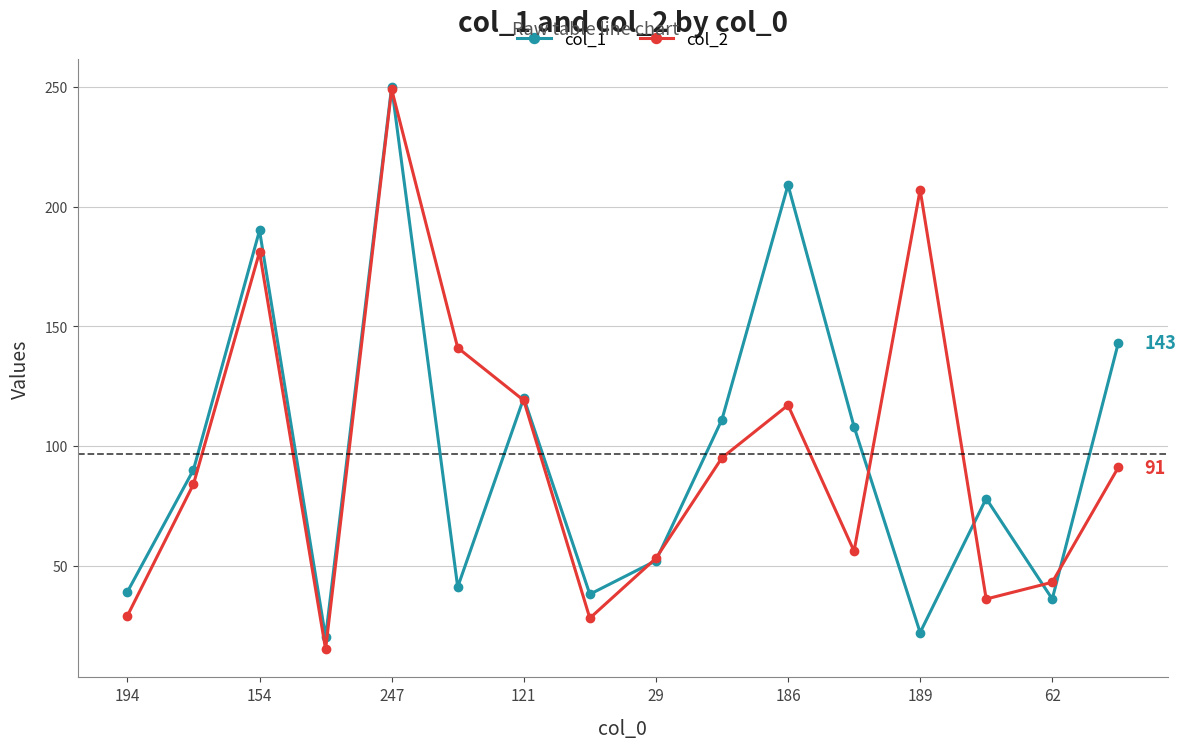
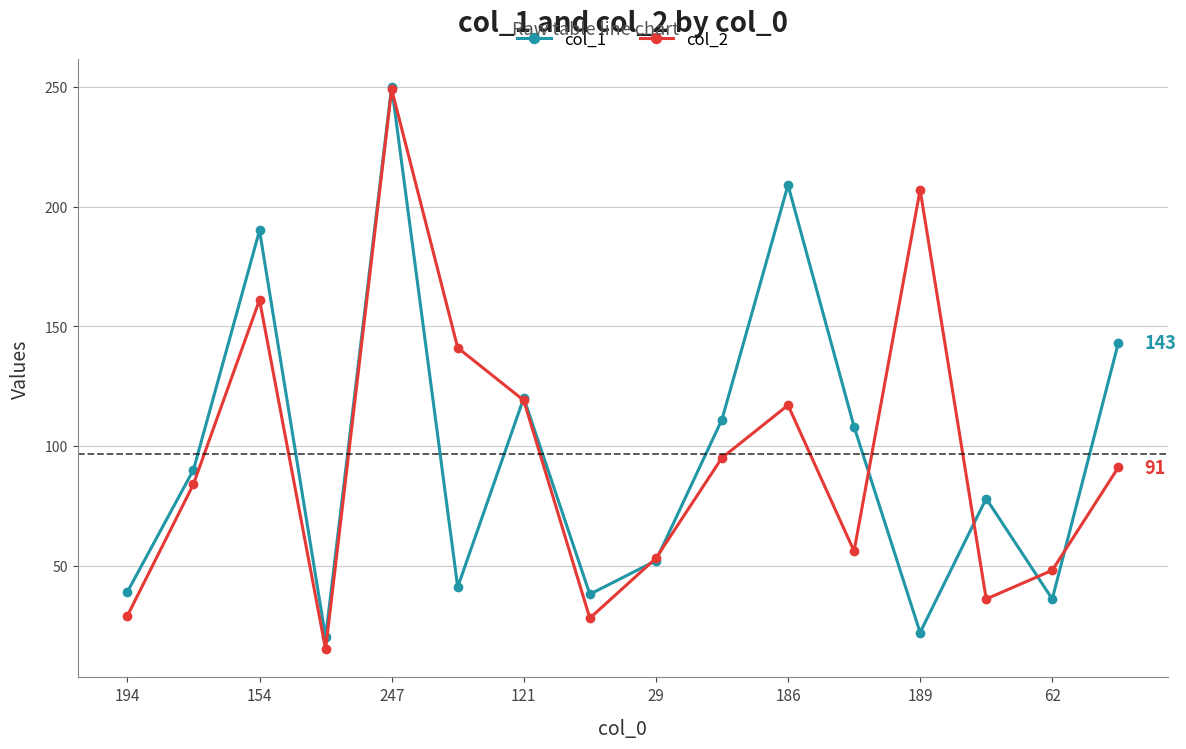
col_2, 154: 181 -> 161
col_2, 62: 43 -> 48
